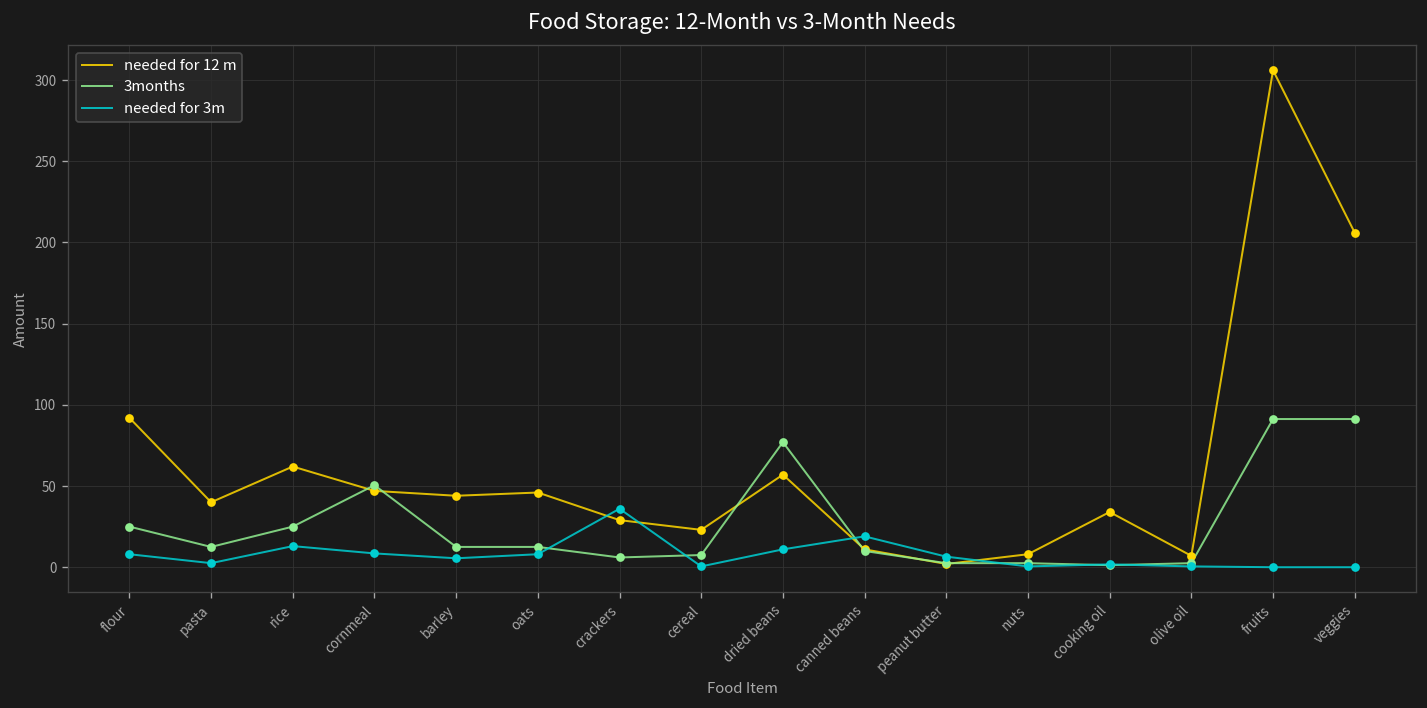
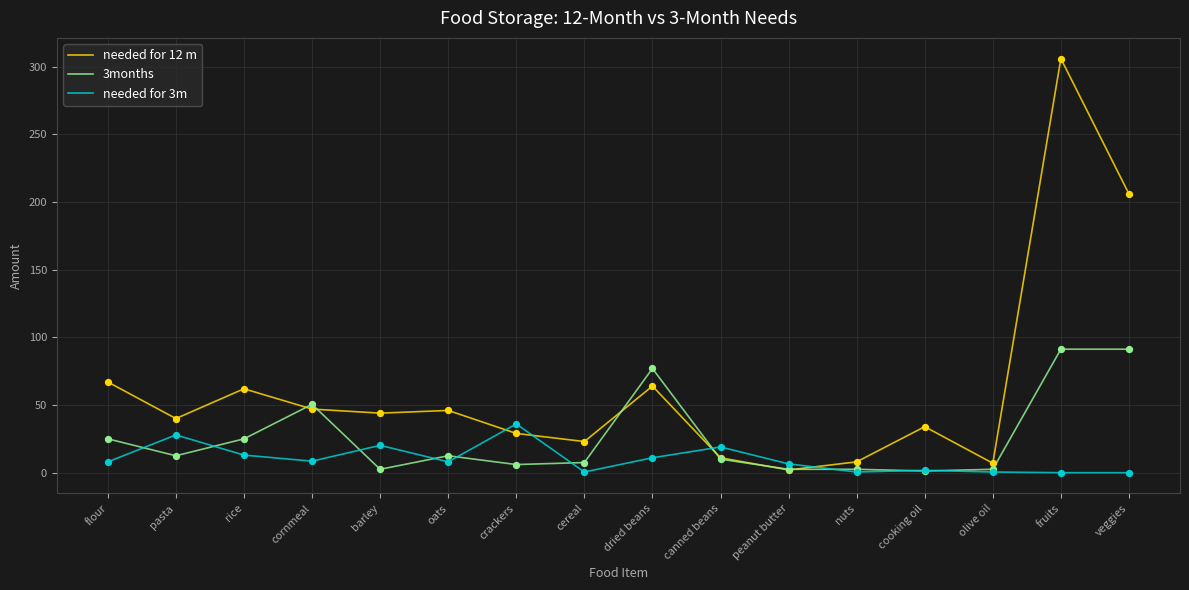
needed for 12 m, flour: 92 -> 67
needed for 3m, pasta: 3 -> 28
3months, barley: 13 -> 3
needed for 3m, barley: 6 -> 20
needed for 12 m, dried beans: 57 -> 64
